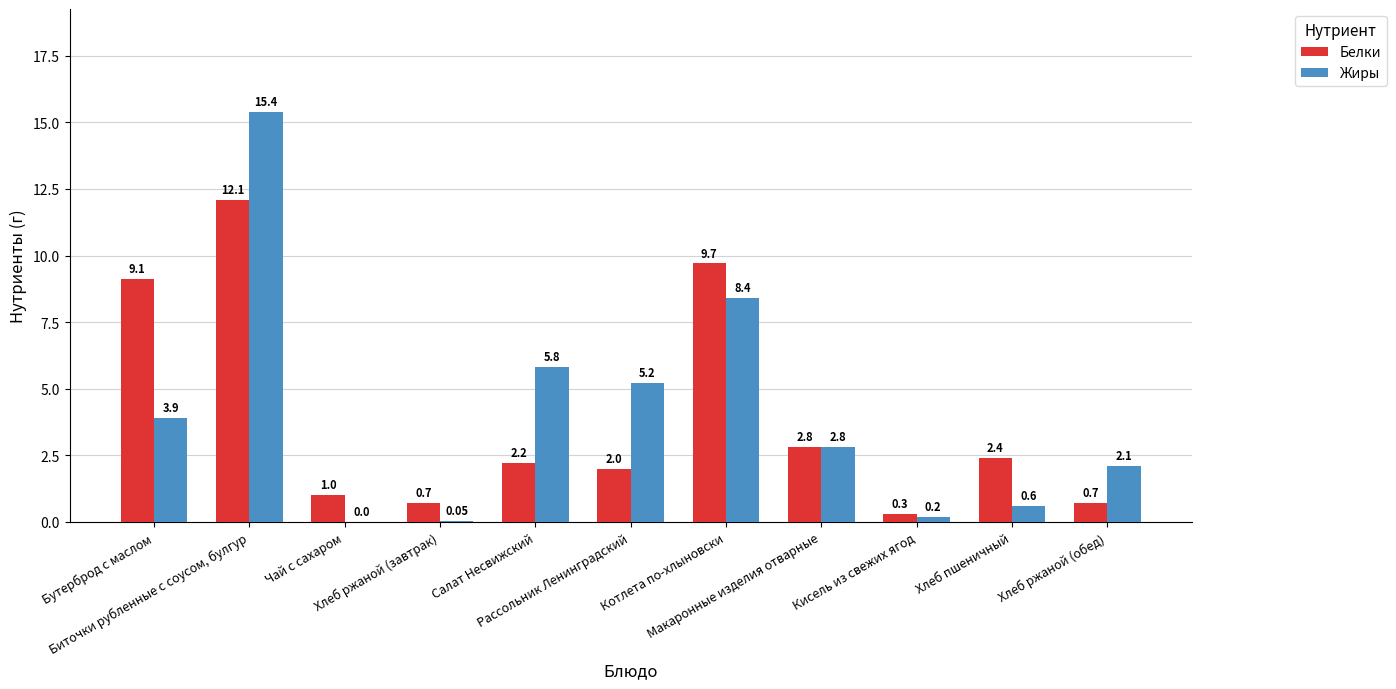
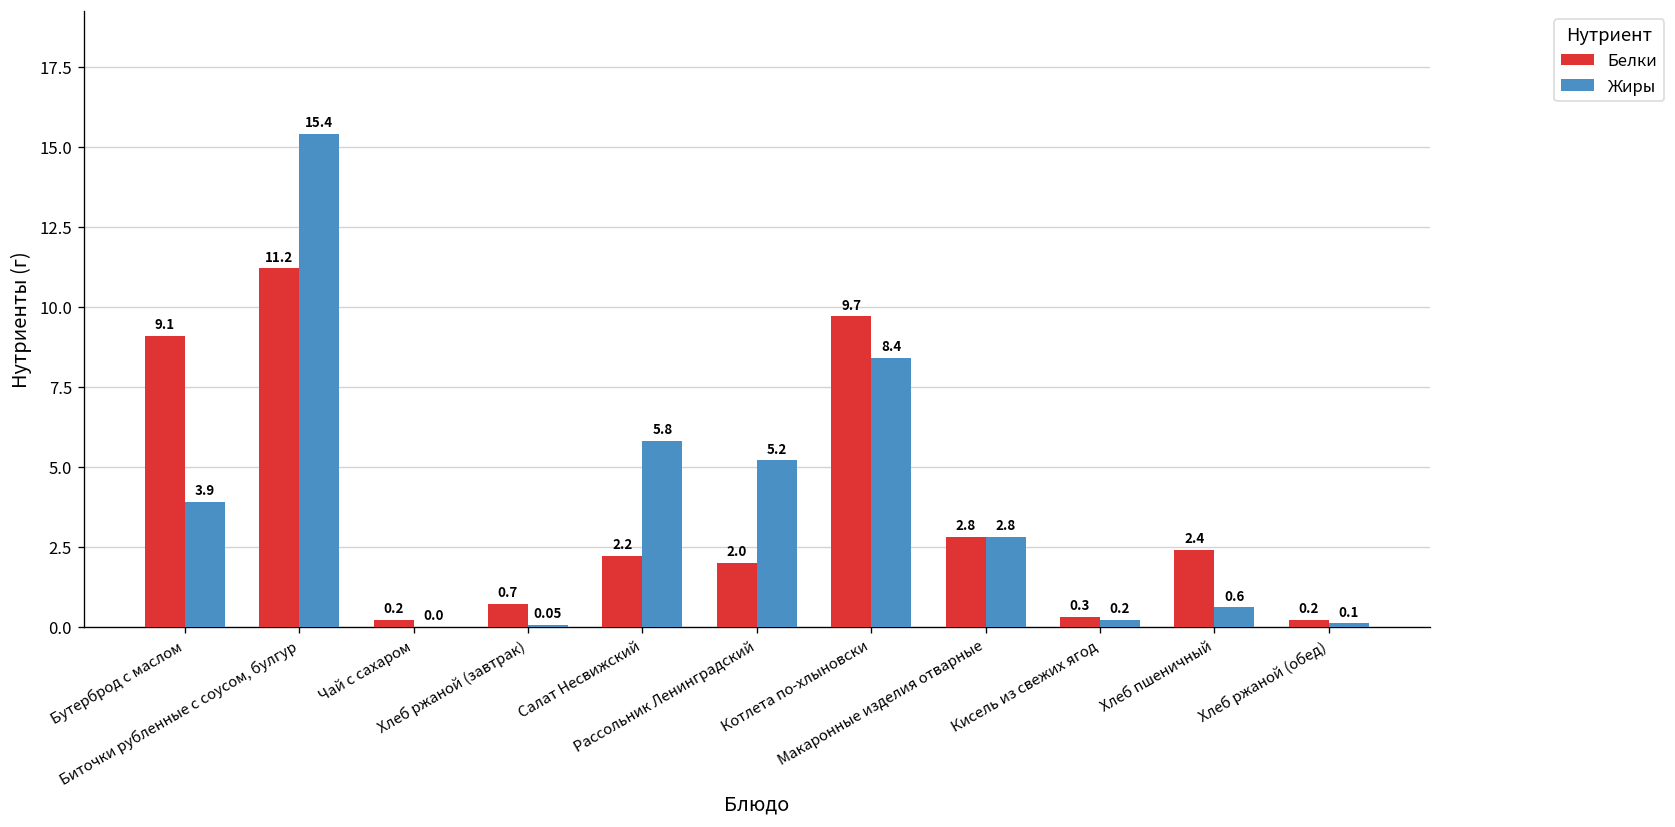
Белки, Биточки рубленные с соусом, булгур: 12.1 -> 11.2
Белки, Чай с сахаром: 1.0 -> 0.2
Белки, Хлеб ржаной (обед): 0.7 -> 0.2
Жиры, Хлеб ржаной (обед): 2.1 -> 0.1
